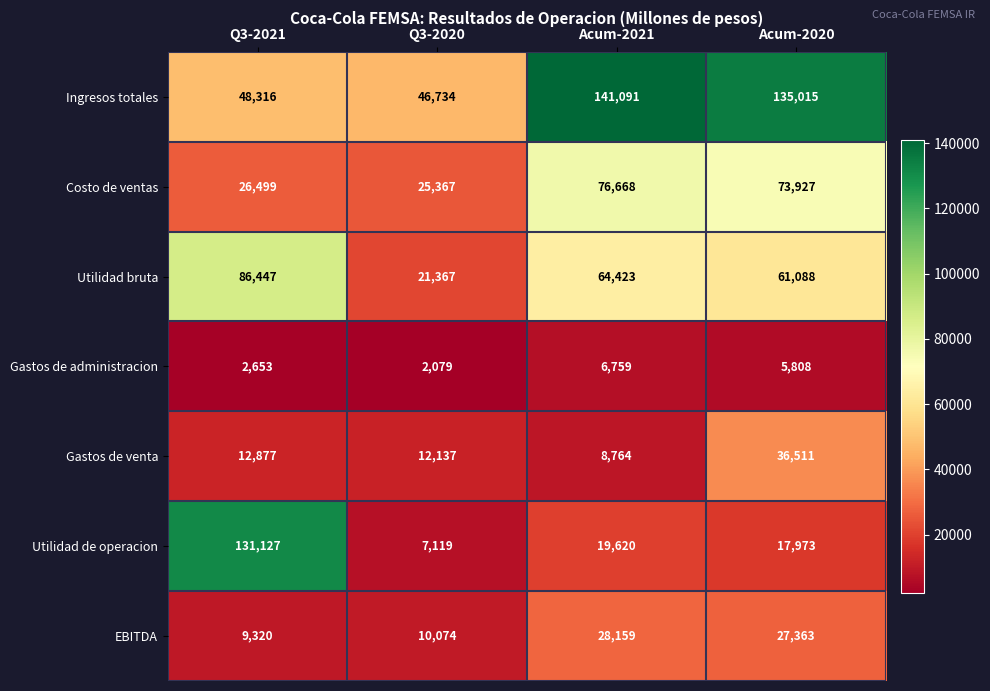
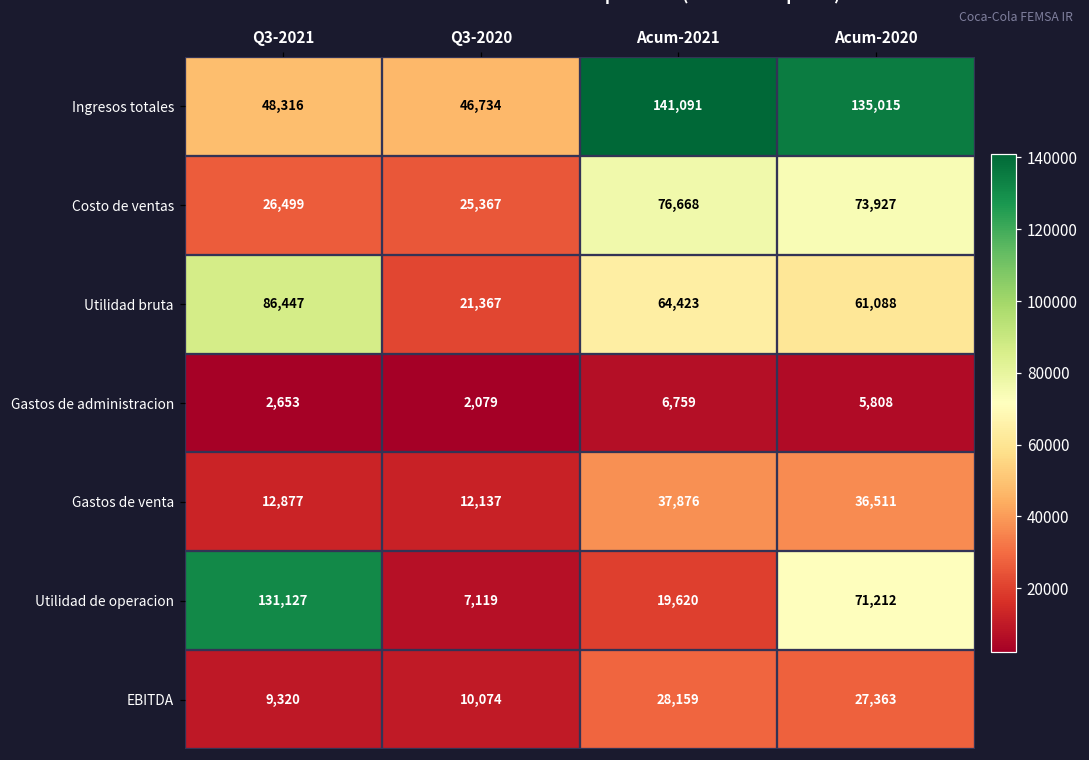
Gastos de venta, Acum-2021: 8,764 -> 37,876
Utilidad de operacion, Acum-2020: 17,973 -> 71,212
